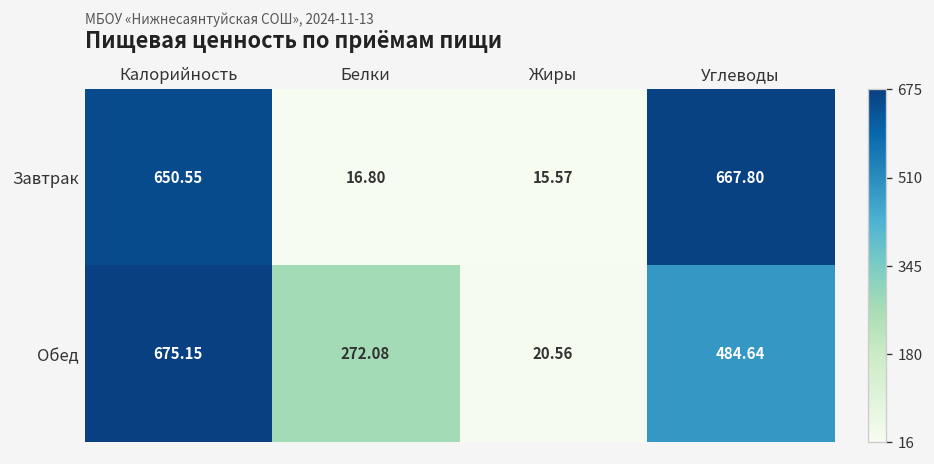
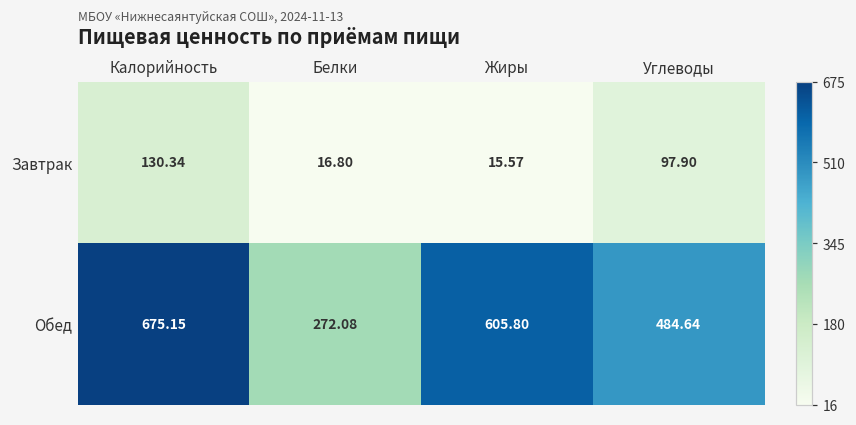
Завтрак, Калорийность: 650.55 -> 130.34
Завтрак, Углеводы: 667.80 -> 97.90
Обед, Жиры: 20.56 -> 605.80
